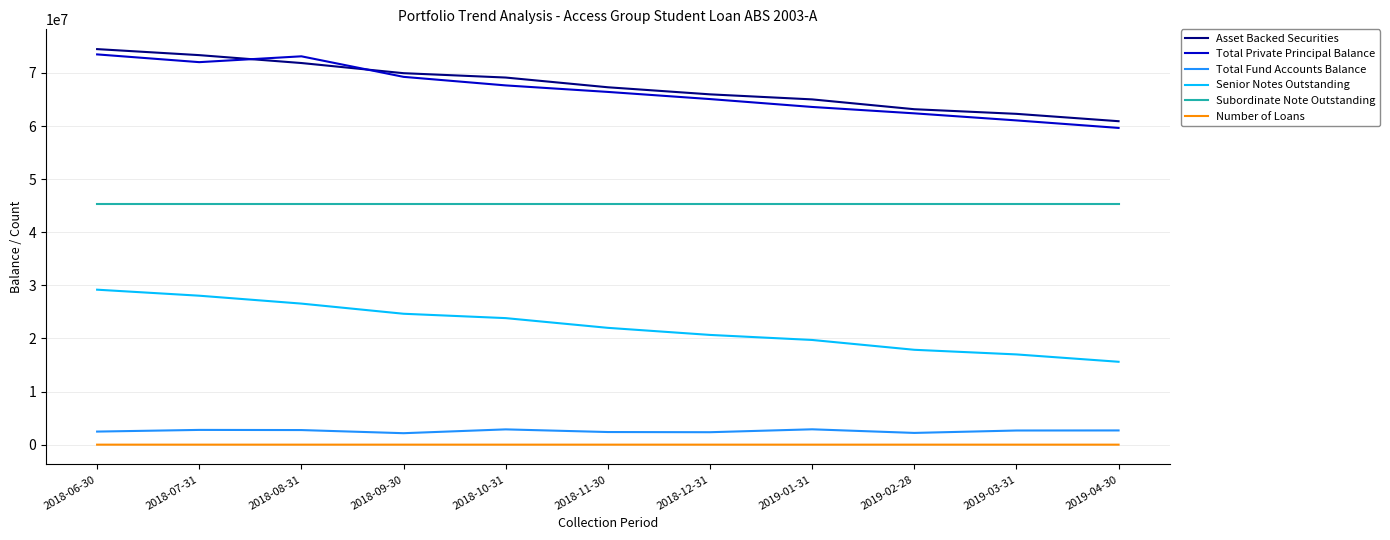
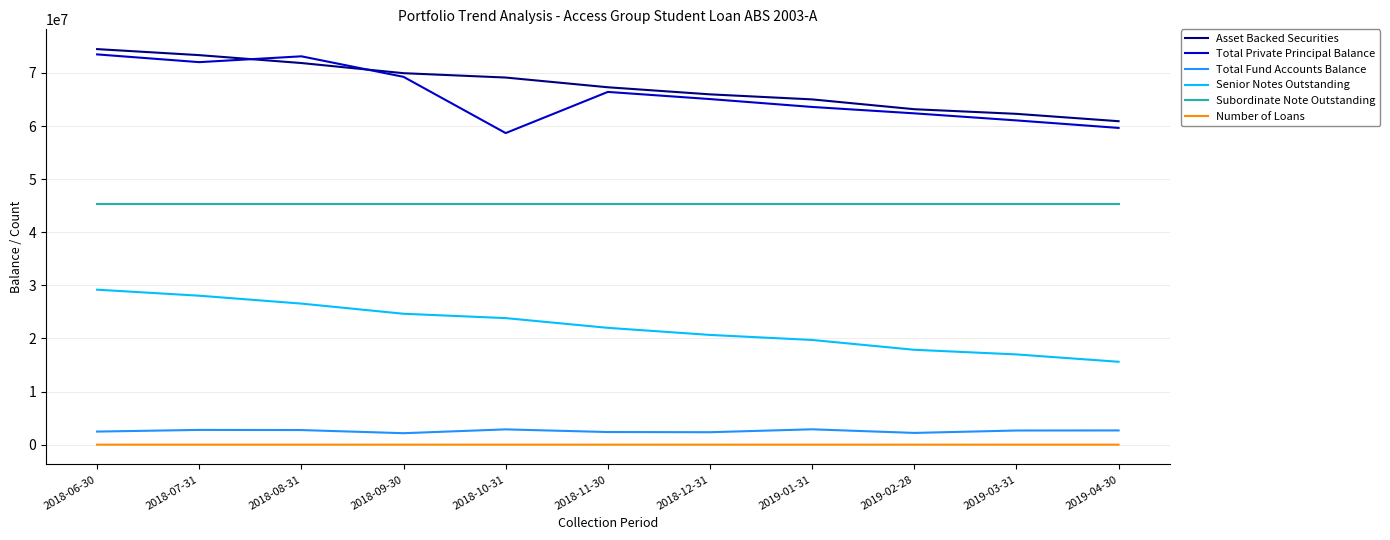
Total Private Principal Balance, 2018-10-31: 68000000 -> 59000000
